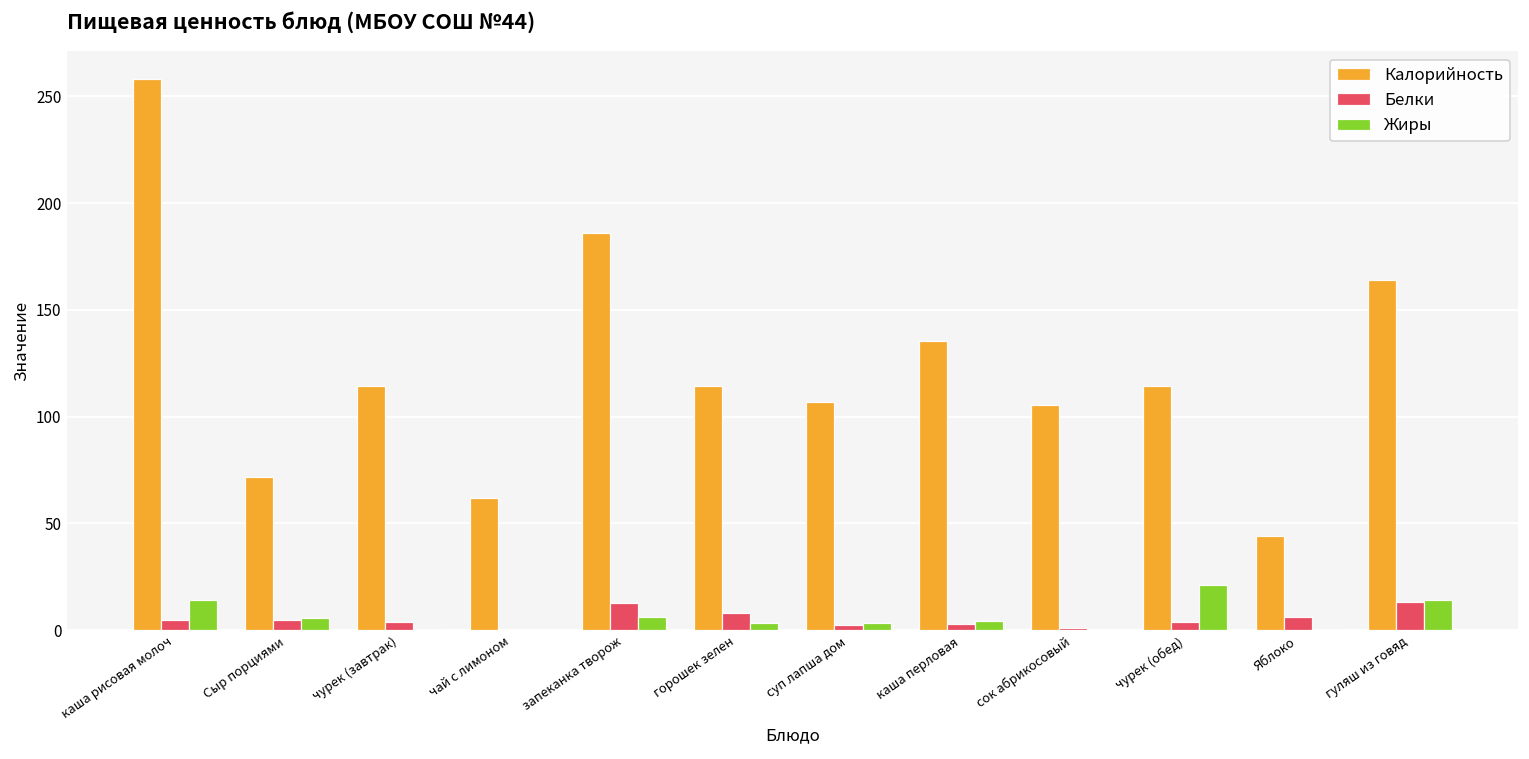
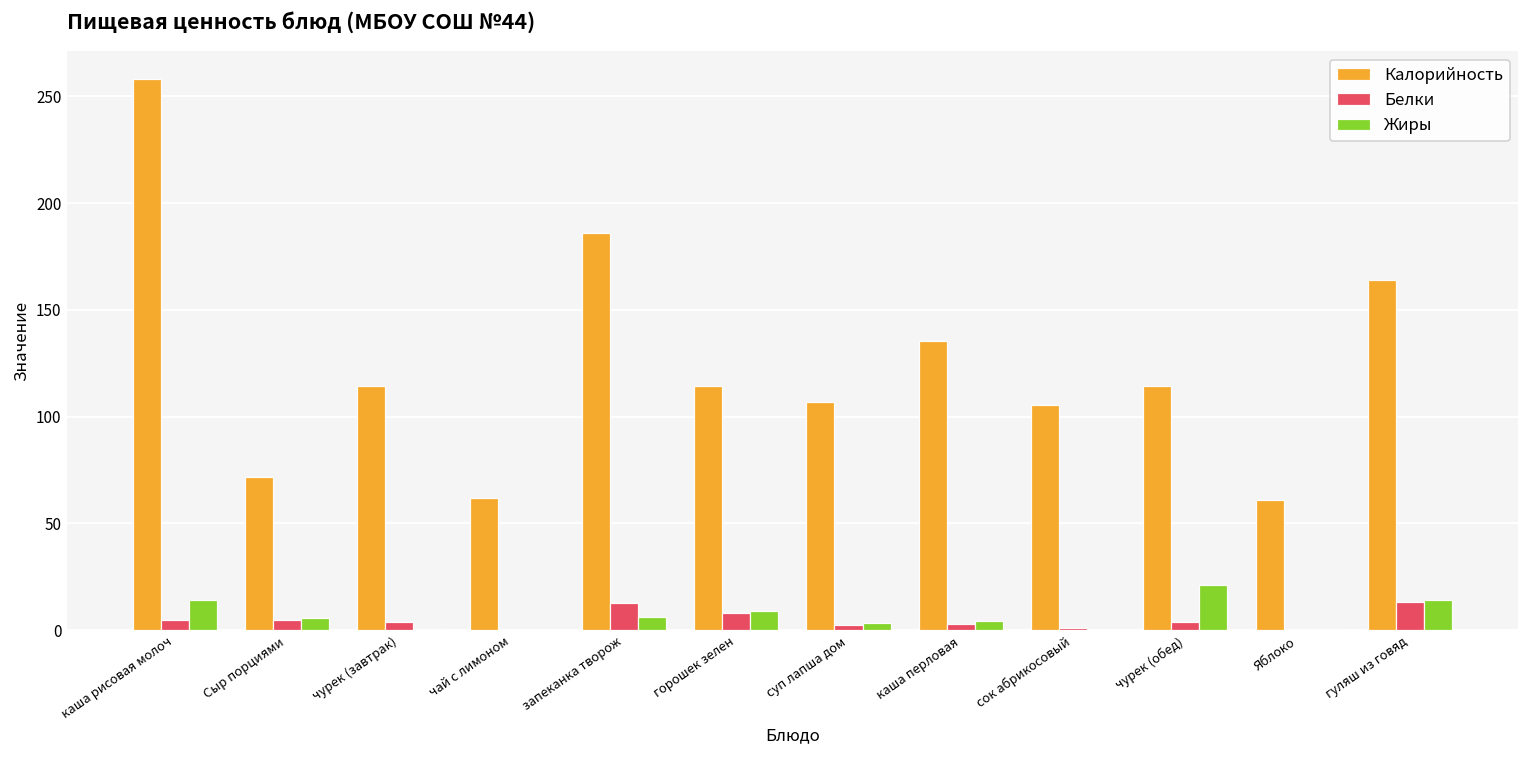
Жиры, горошек зелен: 3 -> 9
Калорийность, Яблоко: 44 -> 61
Белки, Яблоко: 6 -> 0
